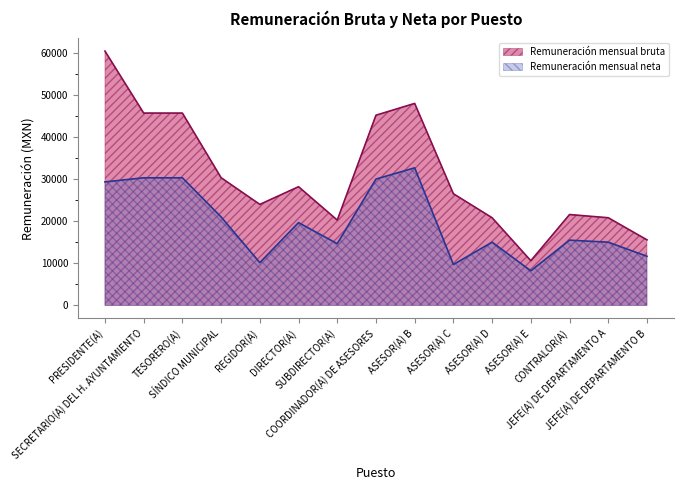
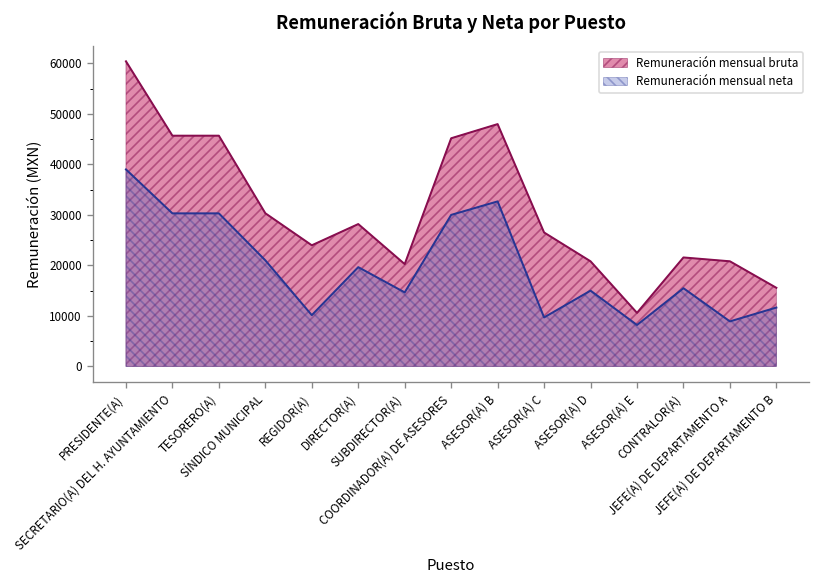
Remuneración mensual neta, PRESIDENTE(A): 29000 -> 39000
Remuneración mensual neta, JEFE(A) DE DEPARTAMENTO A: 15000 -> 9000
